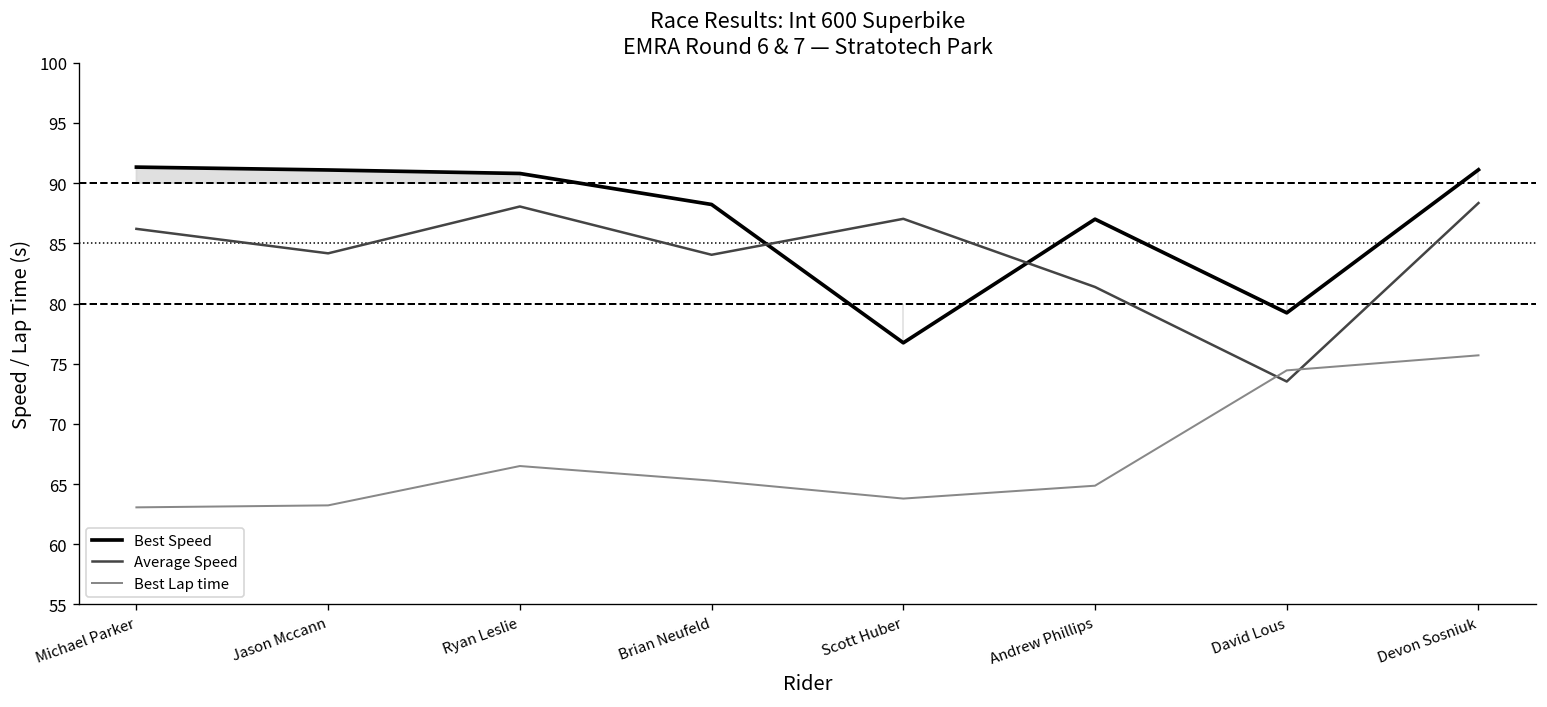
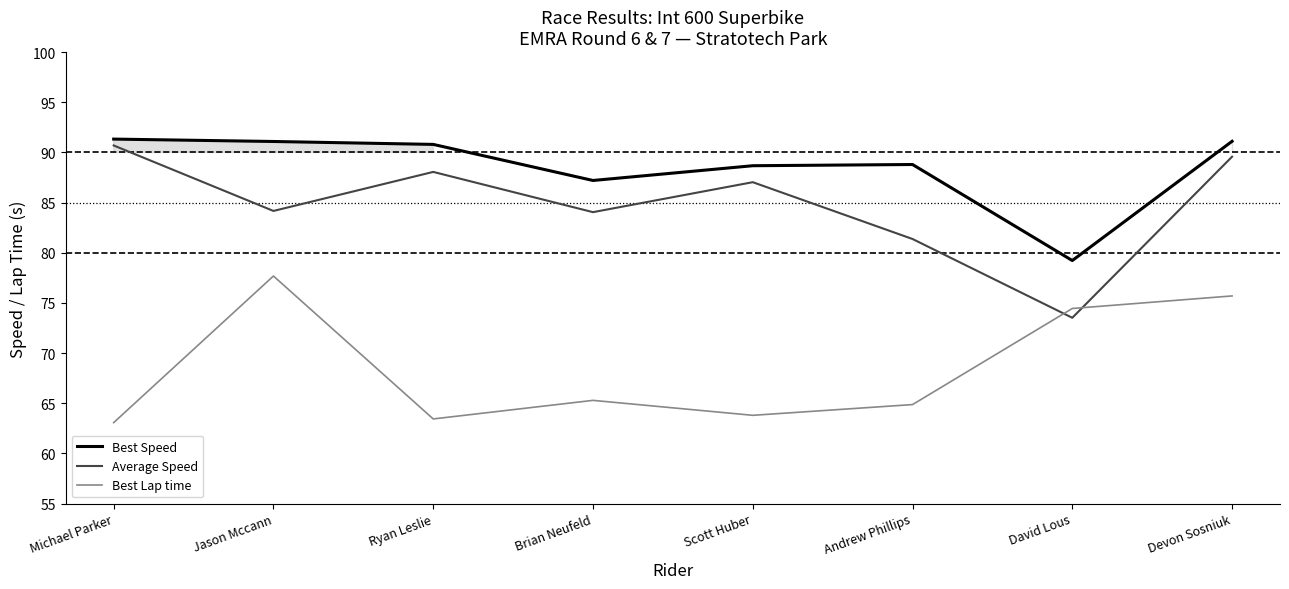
Average Speed, Michael Parker: 86.2 -> 90.7
Best Lap time, Jason Mccann: 63.2 -> 77.7
Best Lap time, Ryan Leslie: 66.5 -> 63.4
Best Speed, Brian Neufeld: 88.2 -> 87.2
Best Speed, Scott Huber: 76.7 -> 88.7
Best Speed, Andrew Phillips: 87.0 -> 88.8
Average Speed, Devon Sosniuk: 88.3 -> 89.6
